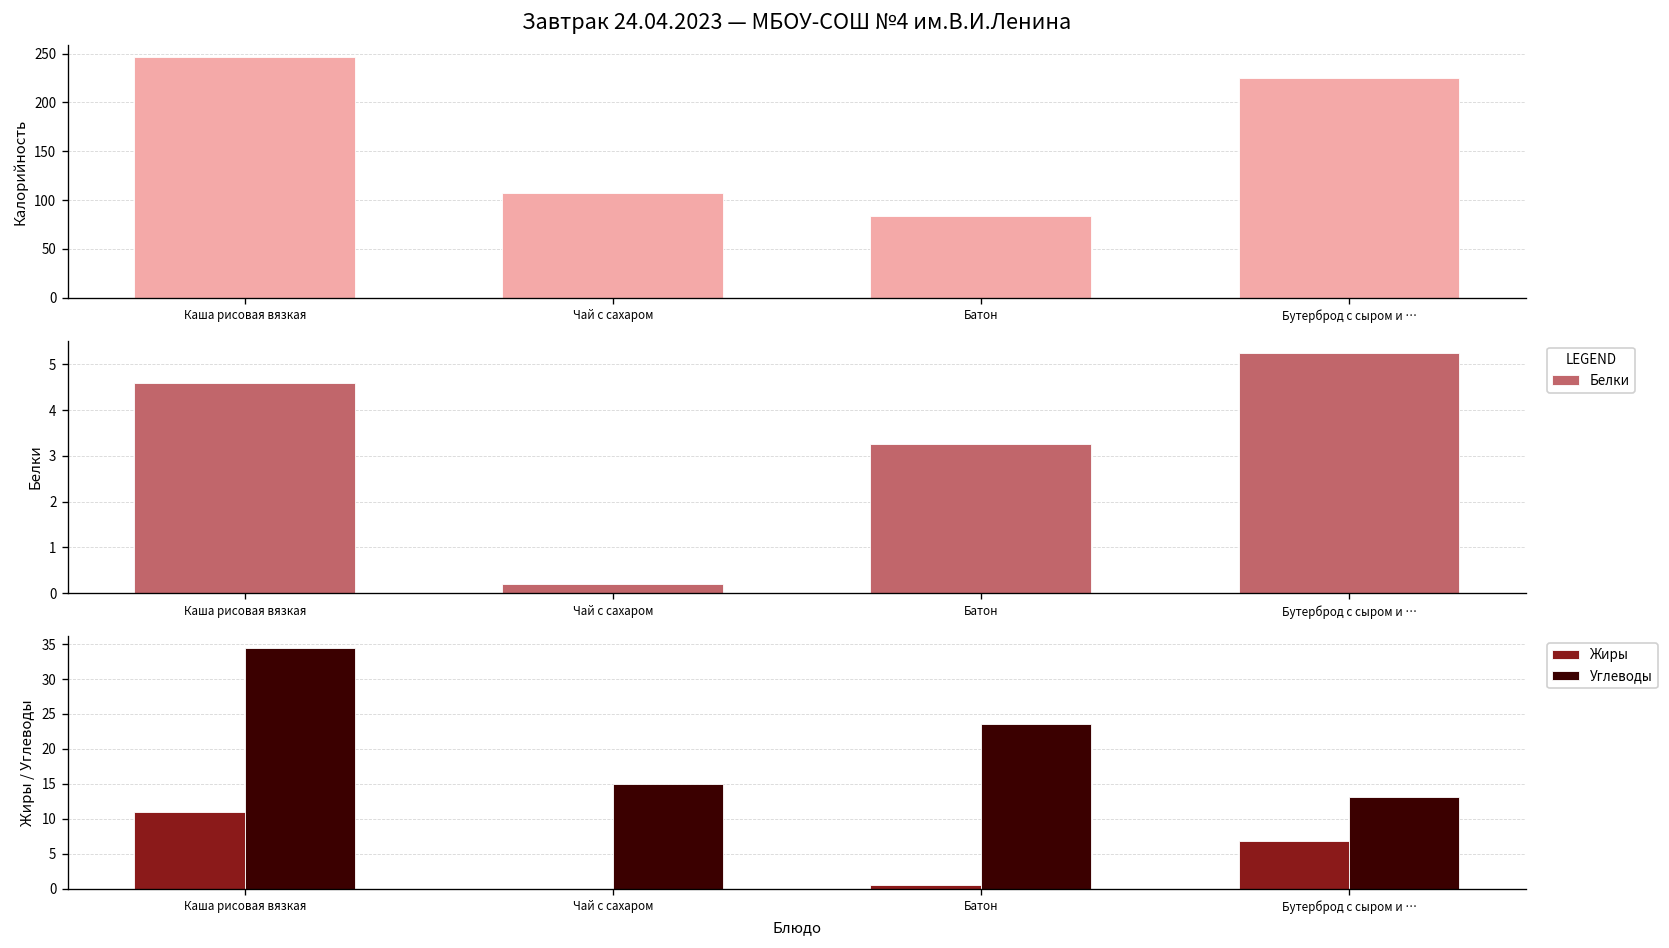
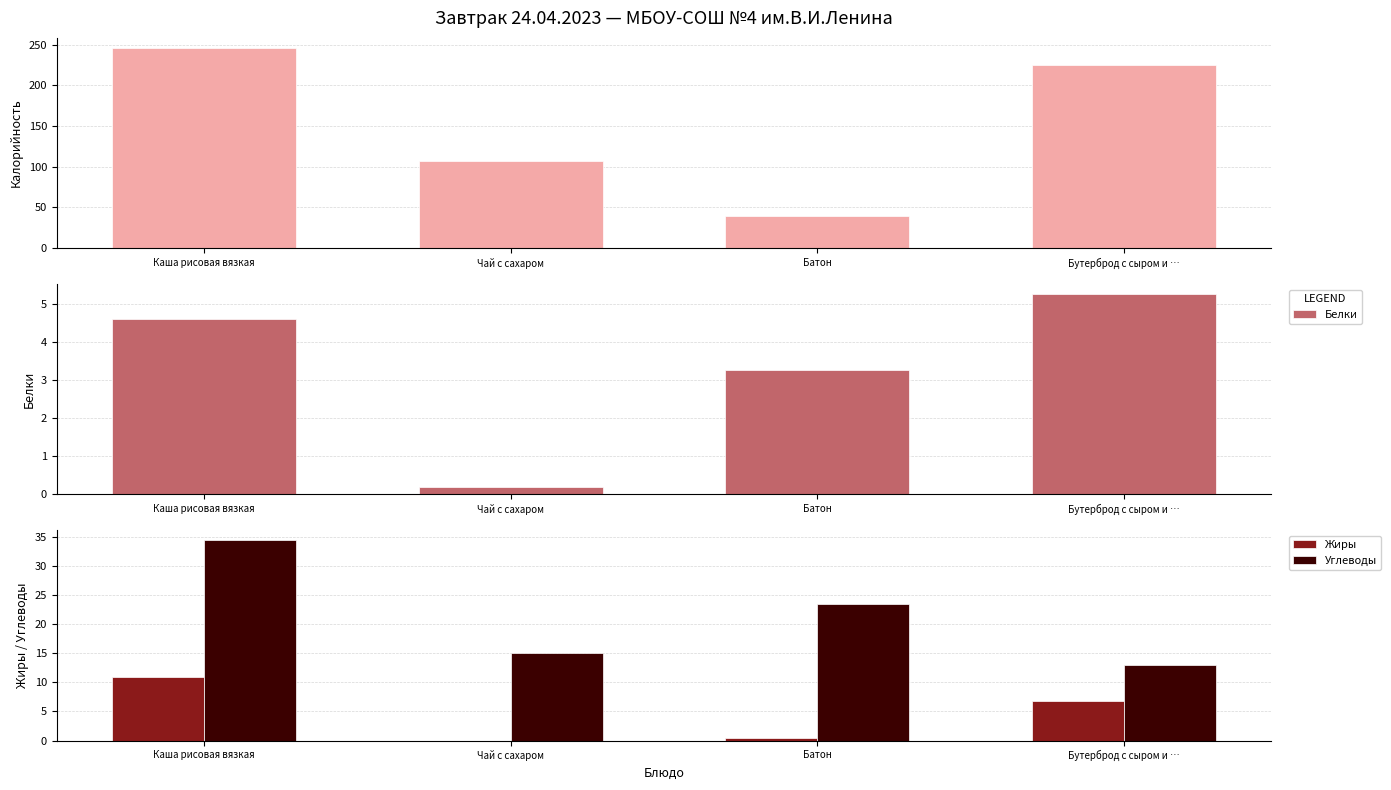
Завтрак 24.04.2023 — МБОУ-СОШ №4 им.В.И.Ленина, Батон: 80 -> 40
